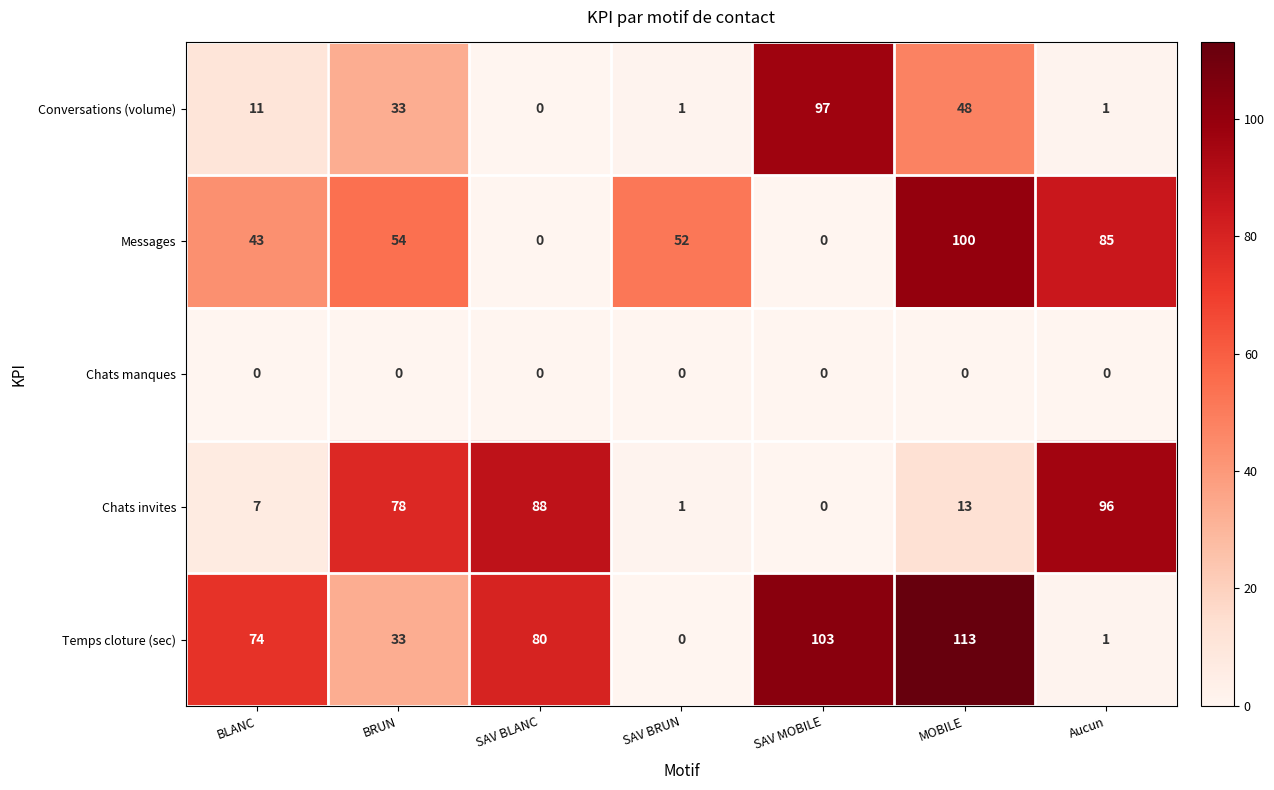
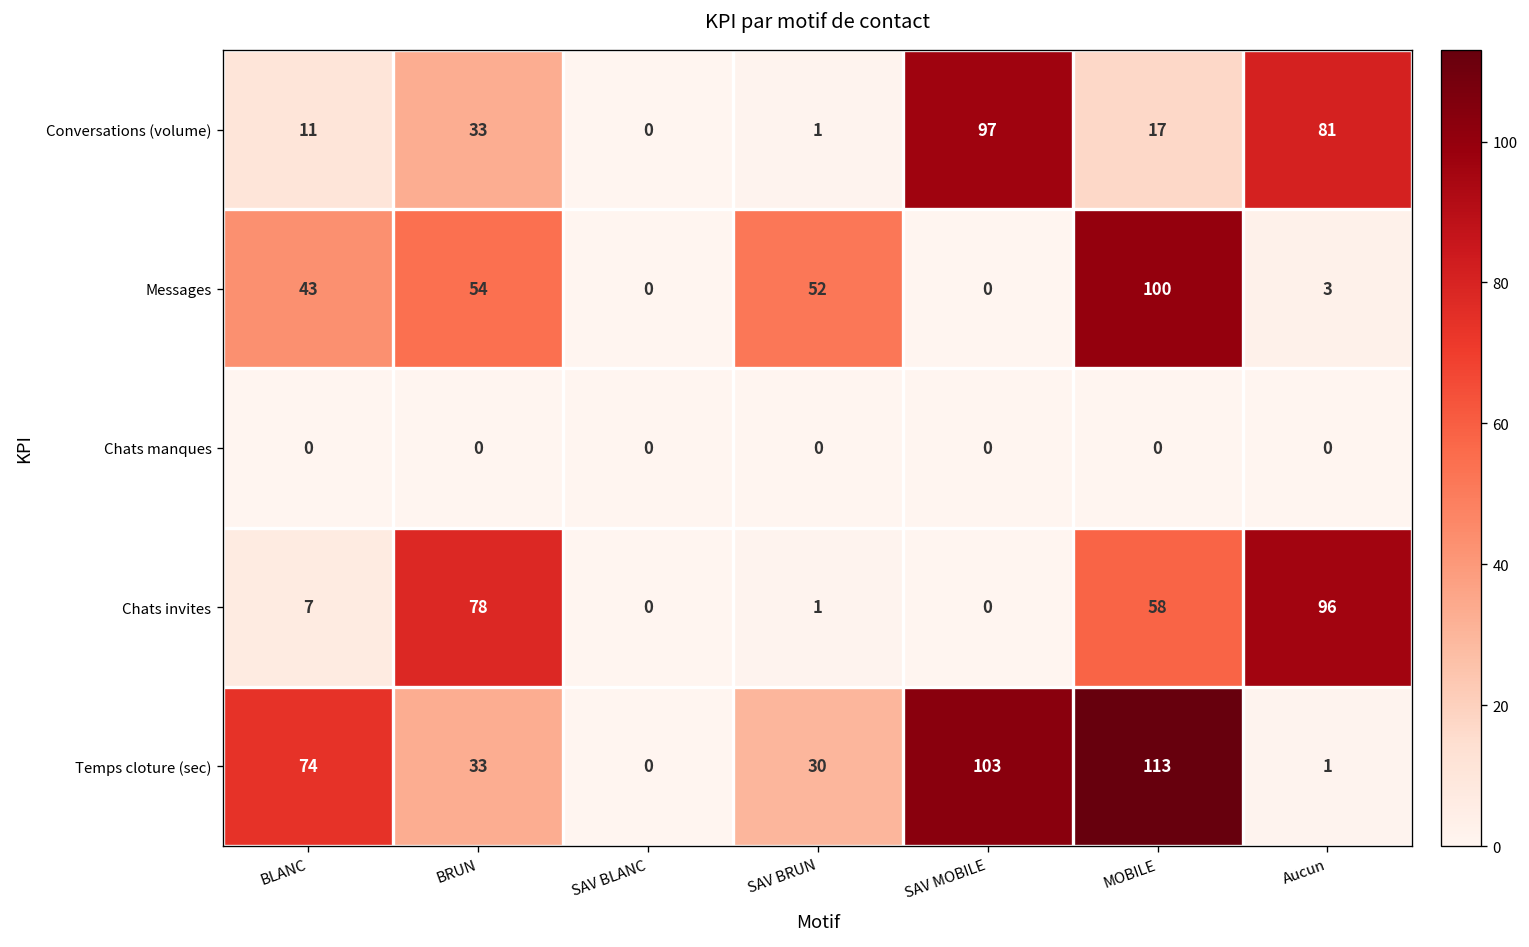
Conversations (volume), MOBILE: 48 -> 17
Conversations (volume), Aucun: 1 -> 81
Messages, Aucun: 85 -> 3
Chats invites, SAV BLANC: 88 -> 0
Chats invites, MOBILE: 13 -> 58
Temps cloture (sec), SAV BLANC: 80 -> 0
Temps cloture (sec), SAV BRUN: 0 -> 30
